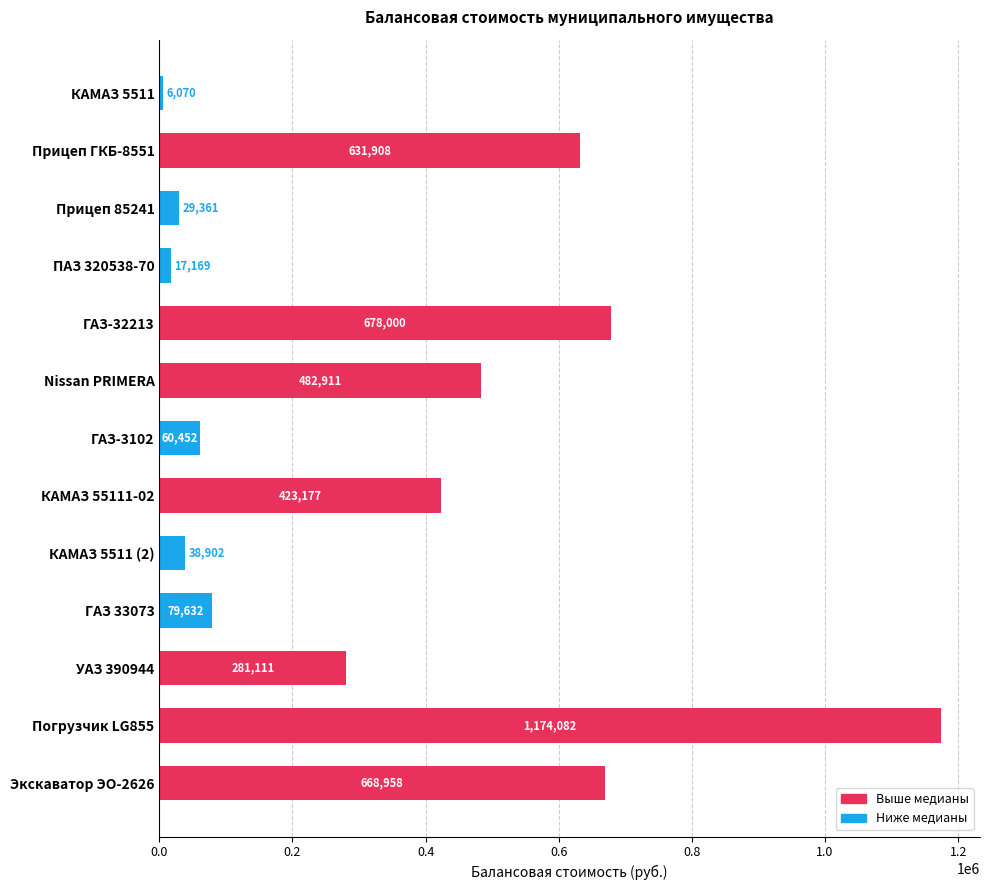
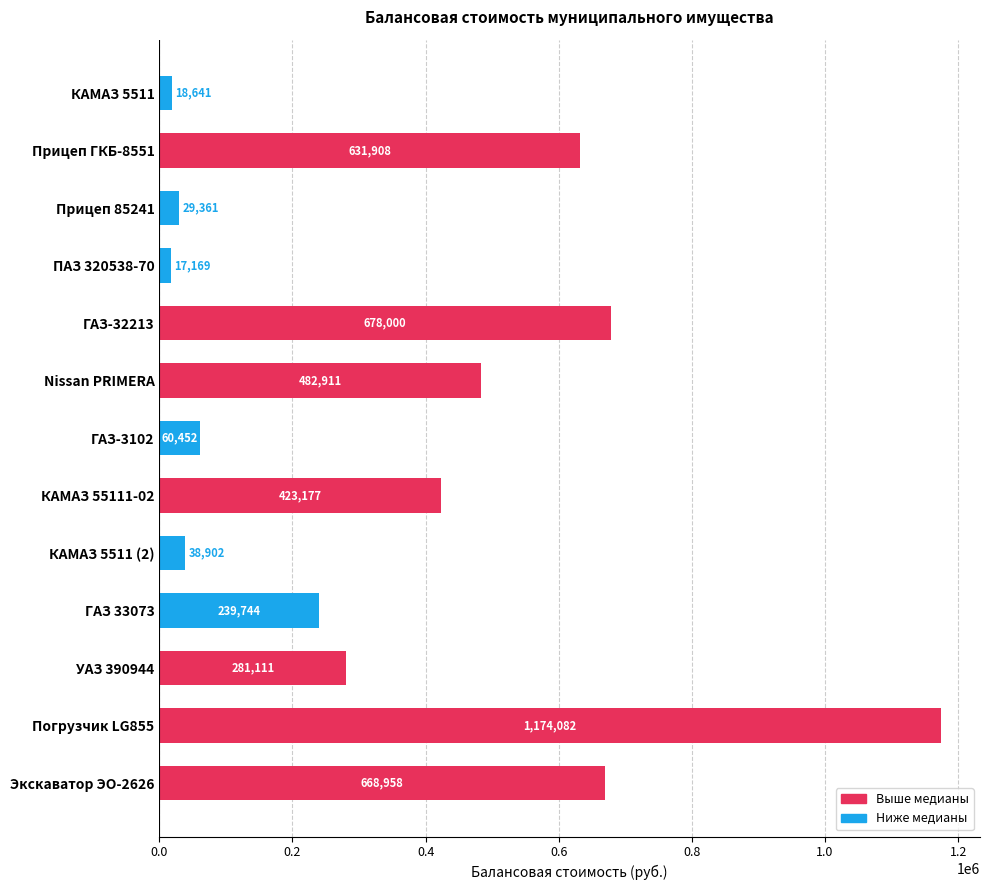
КАМАЗ 5511: 6,070 -> 18,641
ГАЗ 33073: 79,632 -> 239,744
